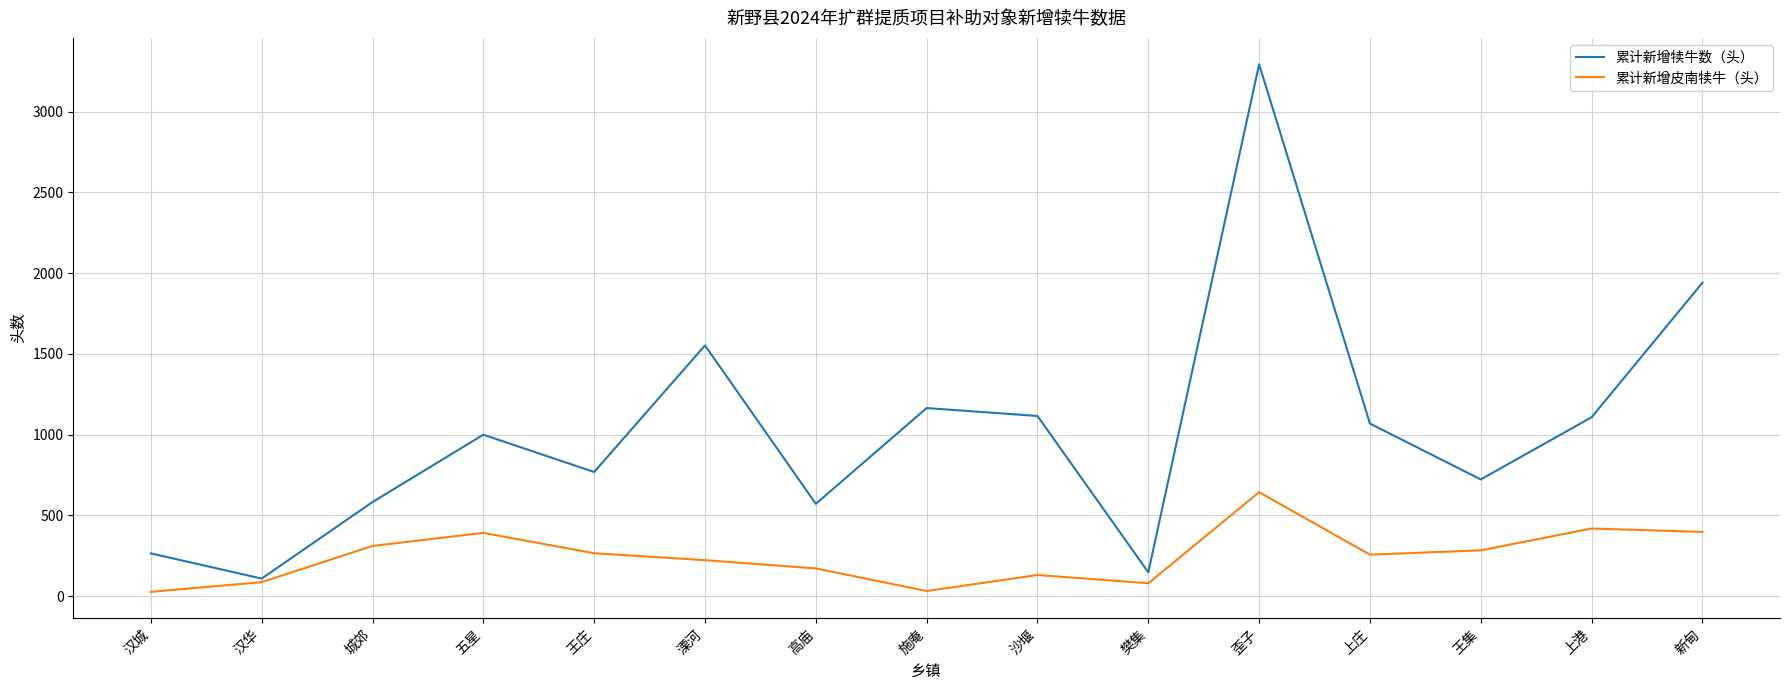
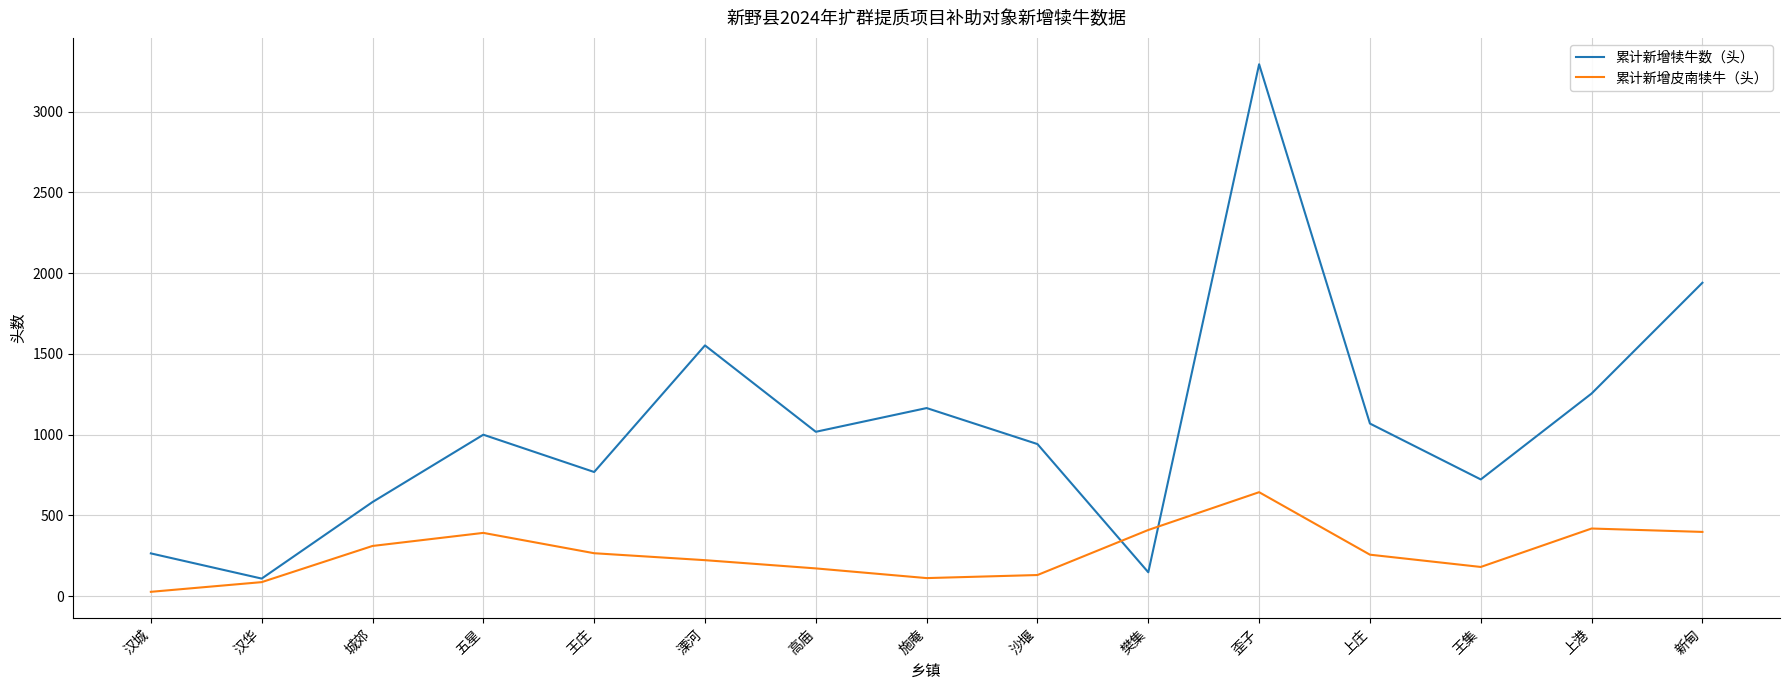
累计新增犊牛数（头）, 高庙: 570 -> 1020
累计新增皮南犊牛（头）, 施庵: 30 -> 110
累计新增犊牛数（头）, 沙堰: 1120 -> 940
累计新增皮南犊牛（头）, 樊集: 80 -> 410
累计新增皮南犊牛（头）, 王集: 280 -> 180
累计新增犊牛数（头）, 上港: 1110 -> 1260
